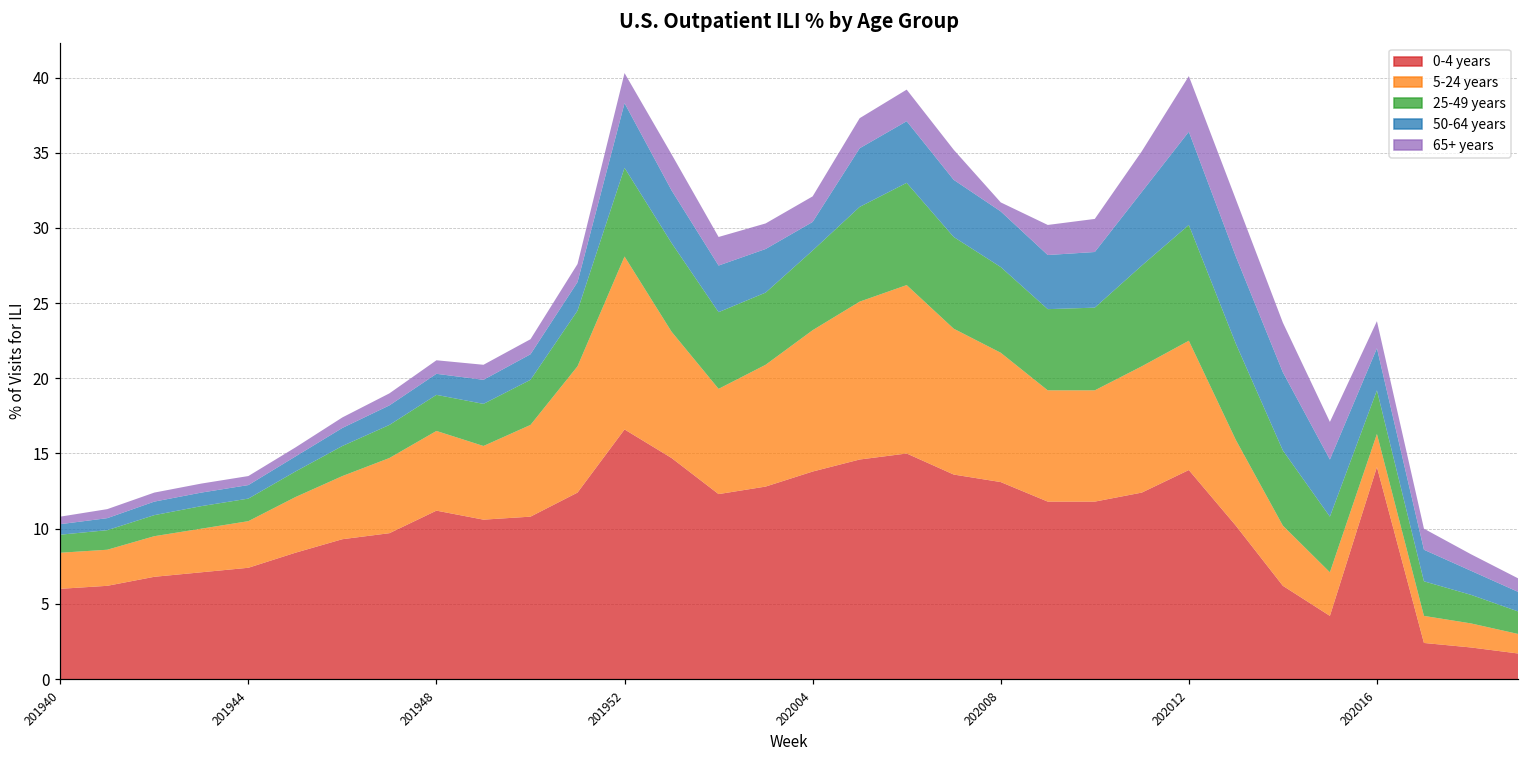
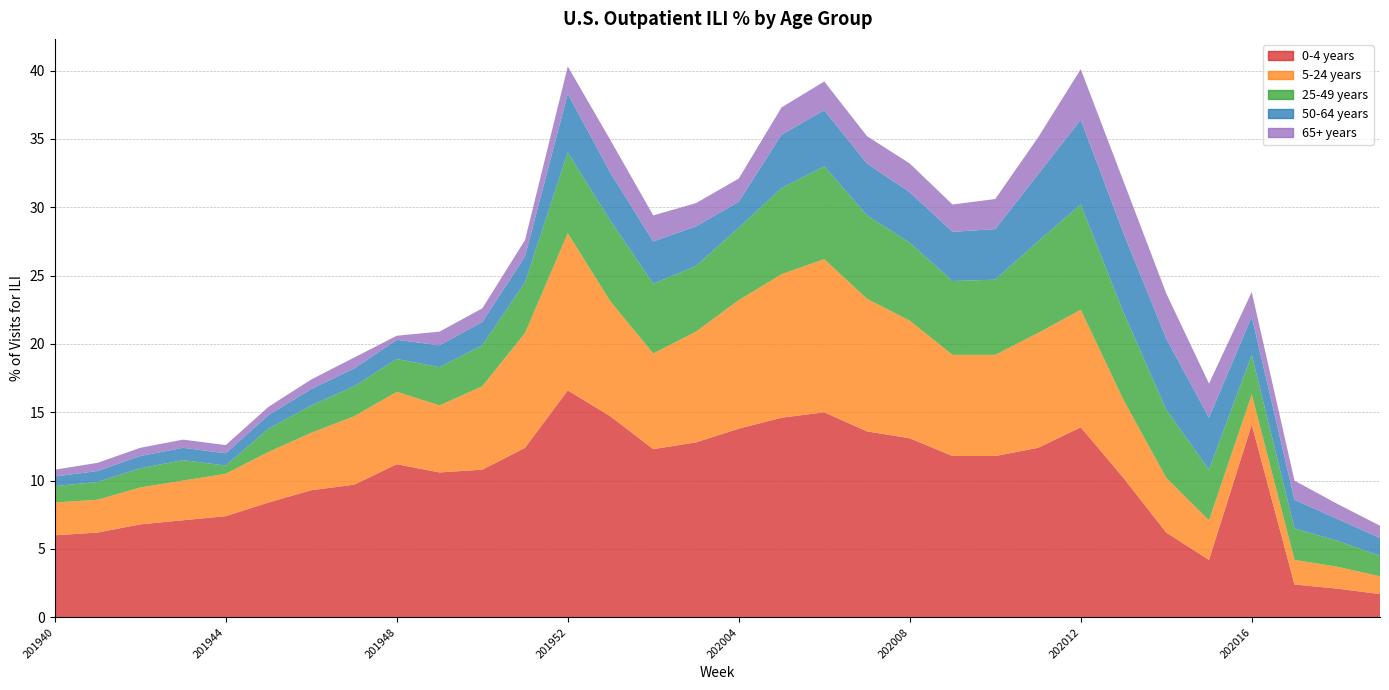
25-49 years, 201944: 1.5 -> 0.6
65+ years, 201948: 0.9 -> 0.3
65+ years, 202008: 0.6 -> 2.1
